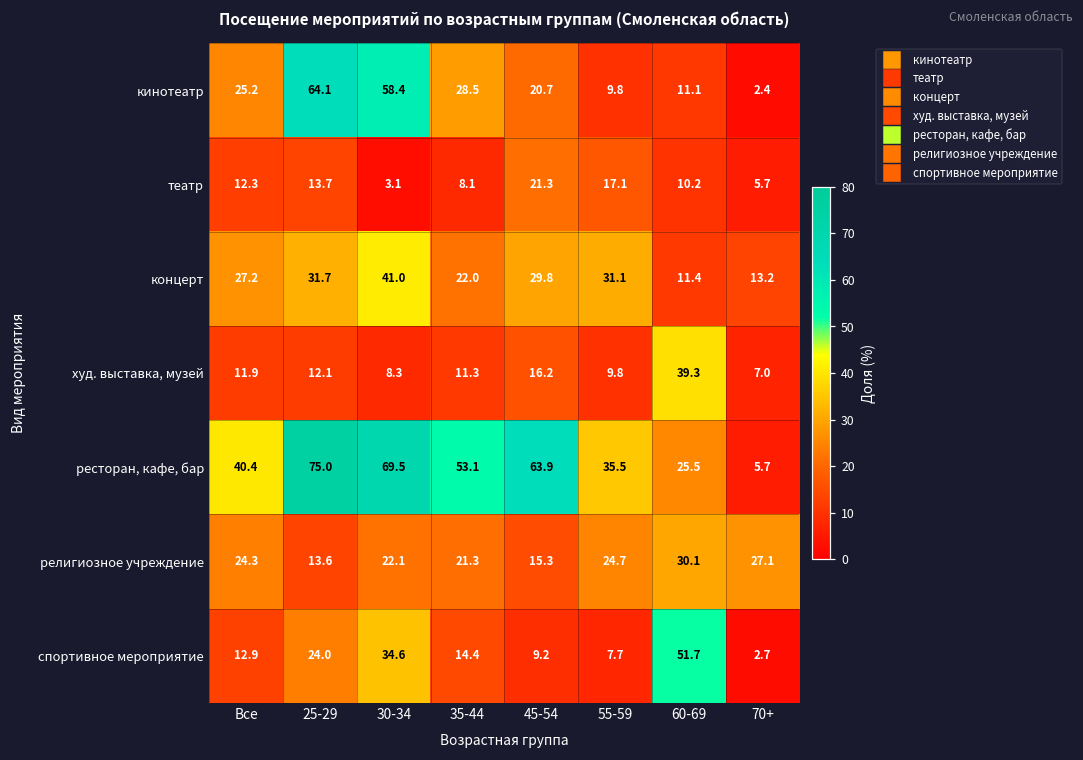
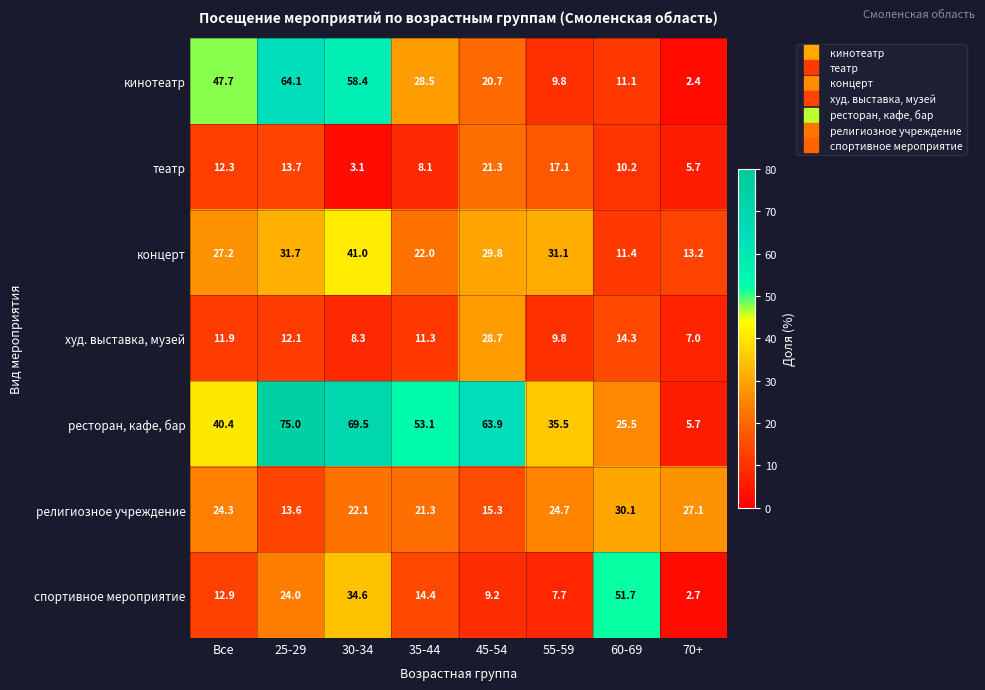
кинотеатр, Все: 25.2 -> 47.7
худ. выставка, музей, 45-54: 16.2 -> 28.7
худ. выставка, музей, 60-69: 39.3 -> 14.3
